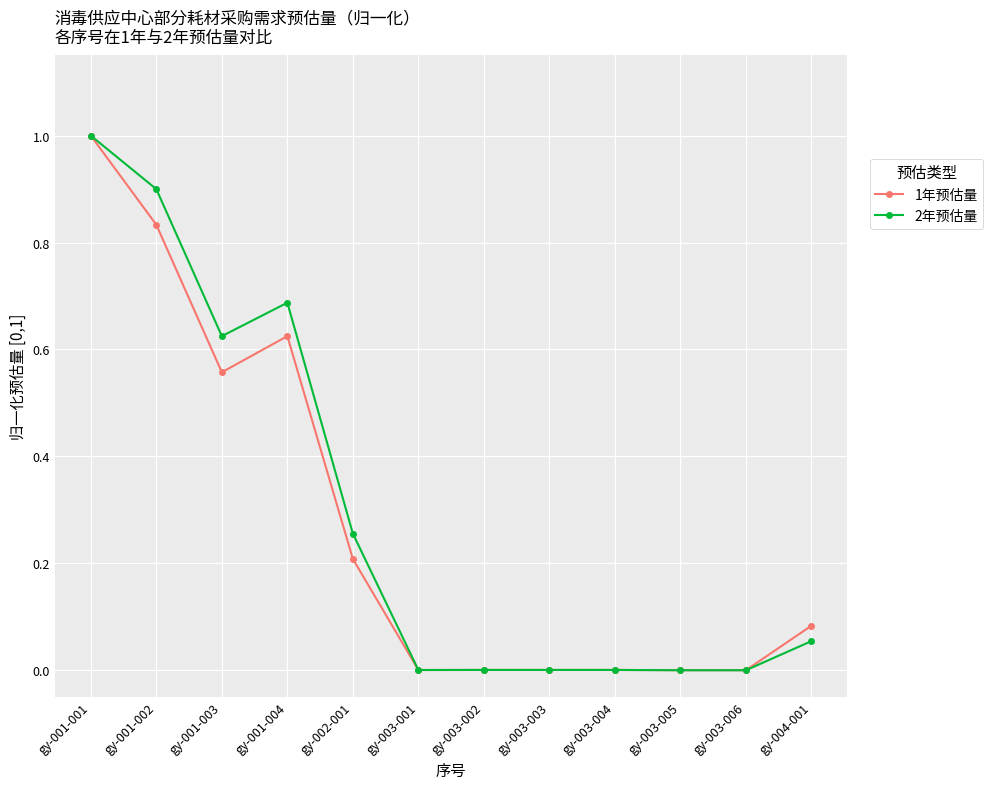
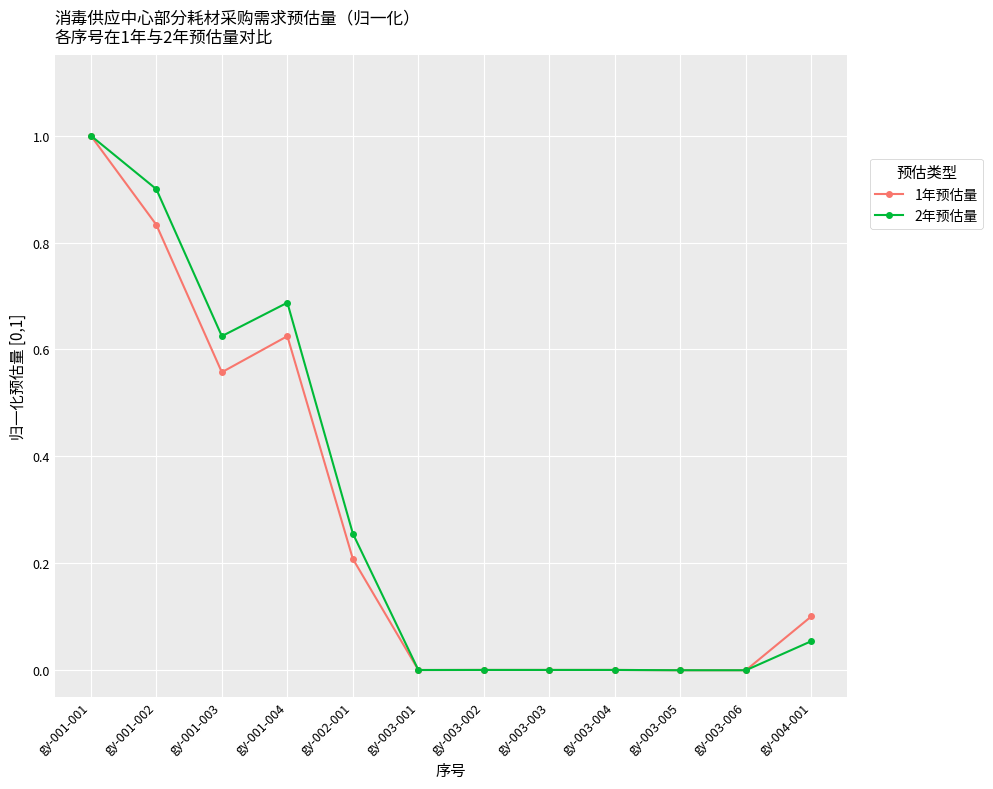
1年预估量, gy-004-001: 0.08 -> 0.10
